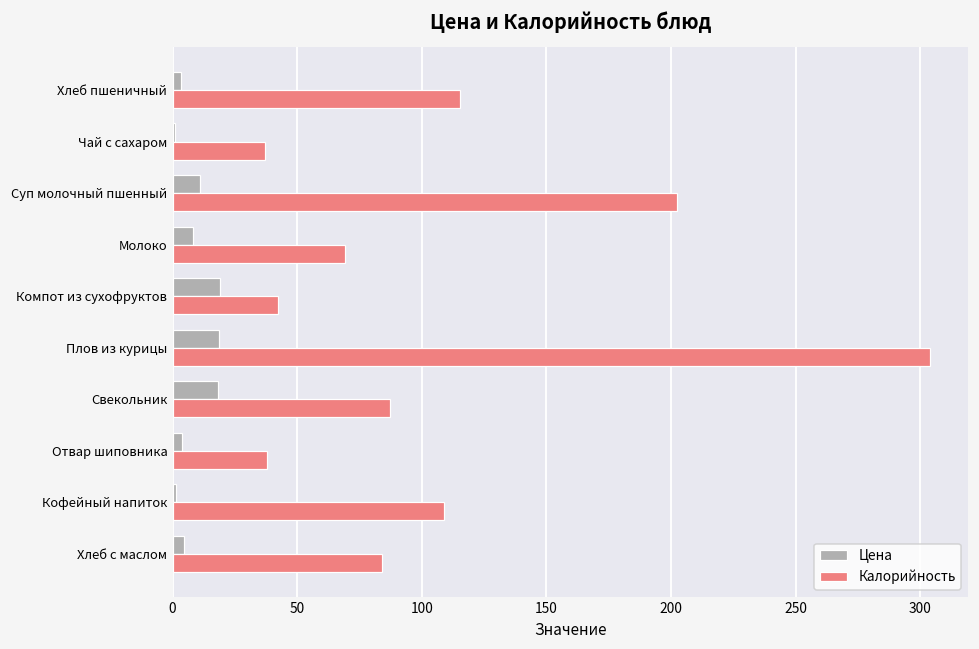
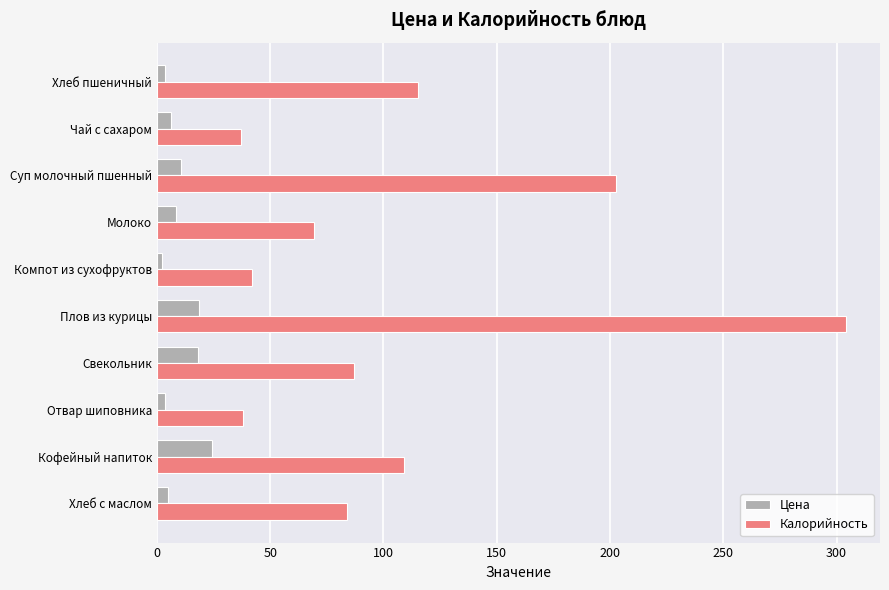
Цена, Чай с сахаром: 1 -> 6
Цена, Компот из сухофруктов: 19 -> 2
Цена, Кофейный напиток: 1 -> 24
